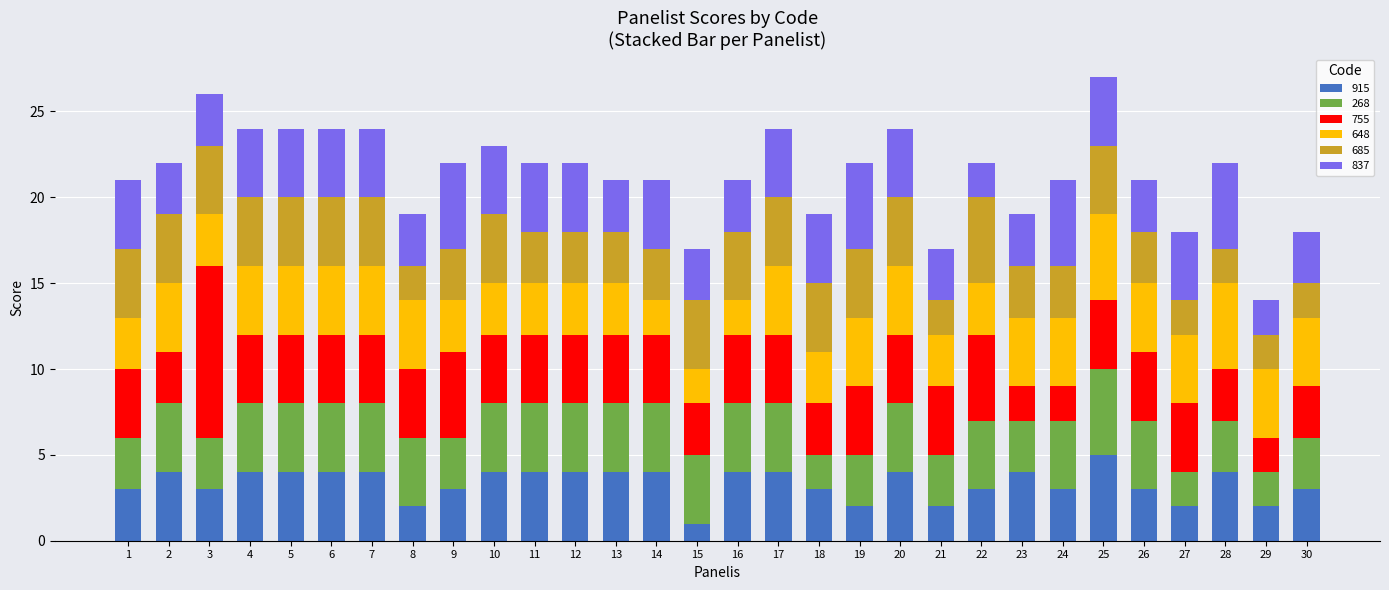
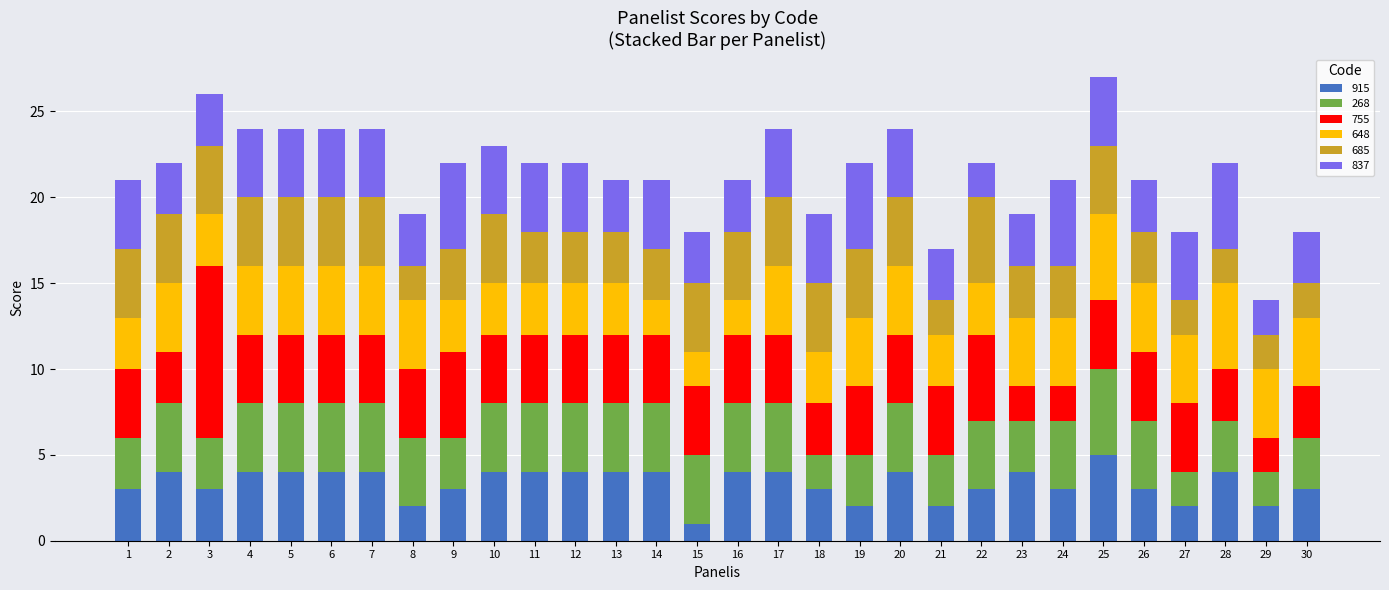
755, 15: 3 -> 4
